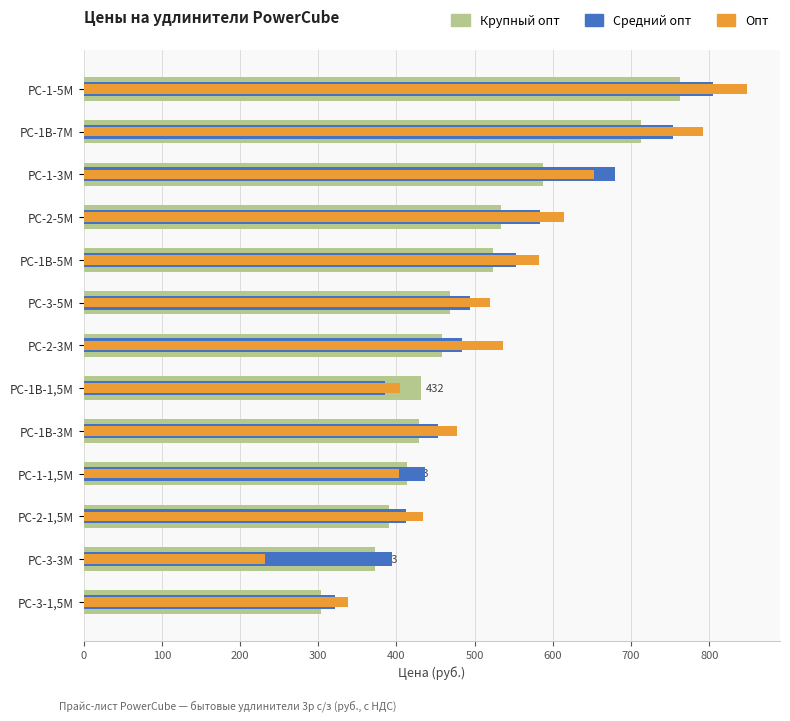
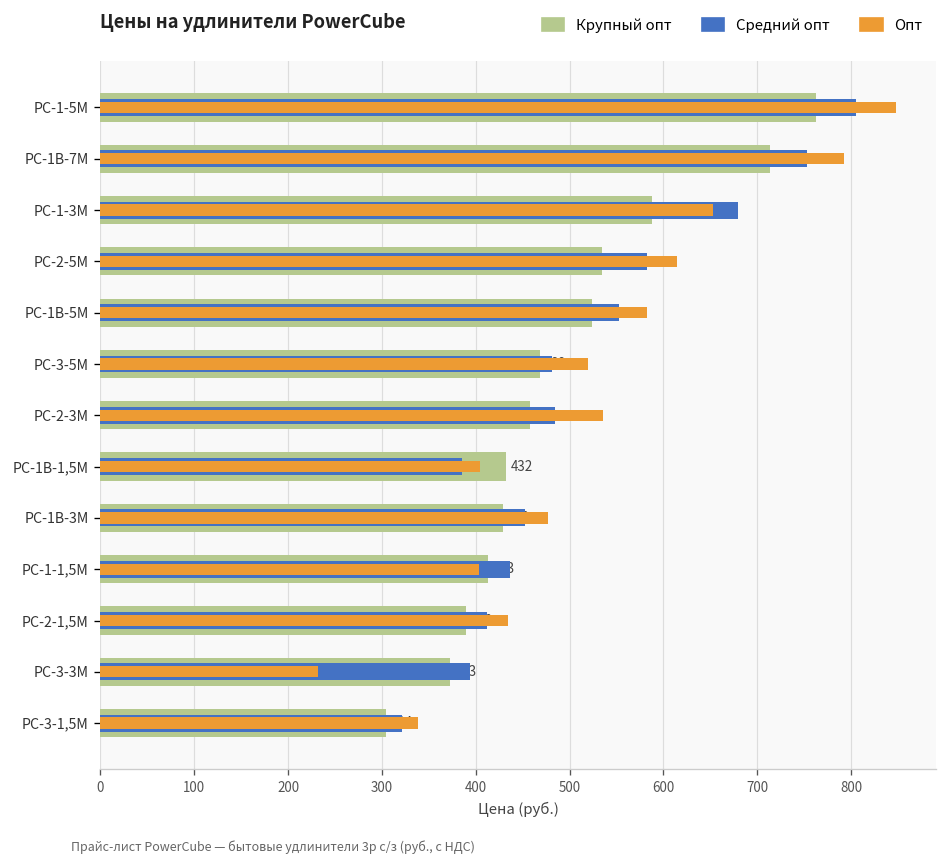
Средний опт, PC-3-5M: 490 -> 480
